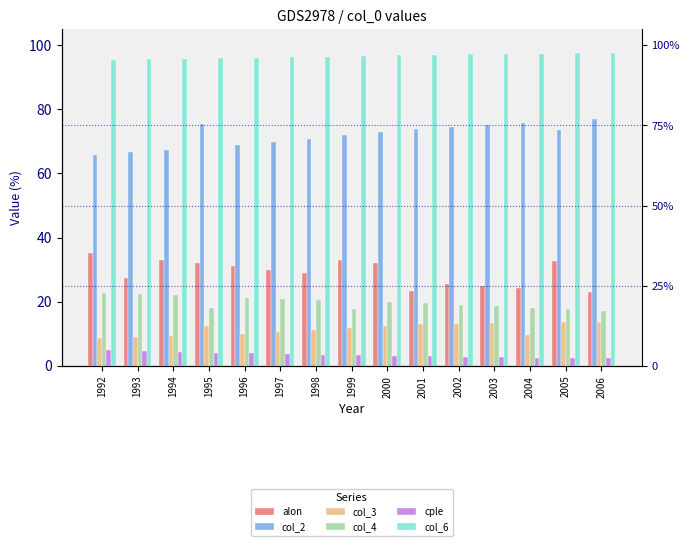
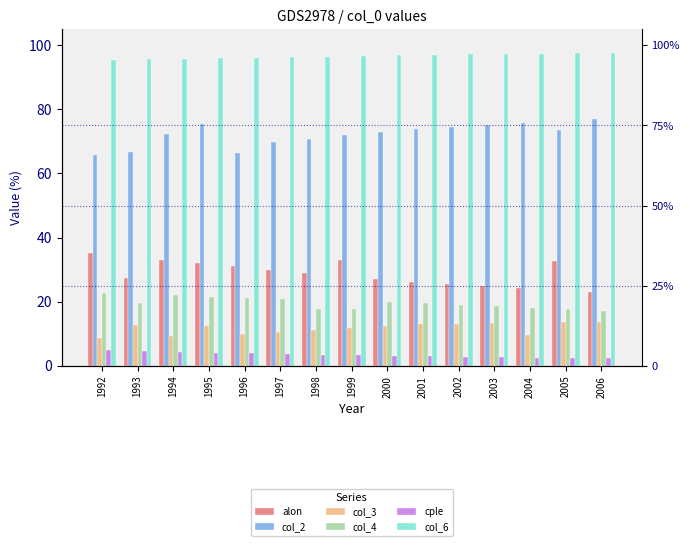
col_3, 1993: 9 -> 13
col_4, 1993: 22 -> 20
col_2, 1994: 67 -> 72
col_4, 1995: 18 -> 22
col_2, 1996: 69 -> 66
col_4, 1998: 20 -> 18
alon, 2000: 32 -> 27
alon, 2001: 23 -> 26
